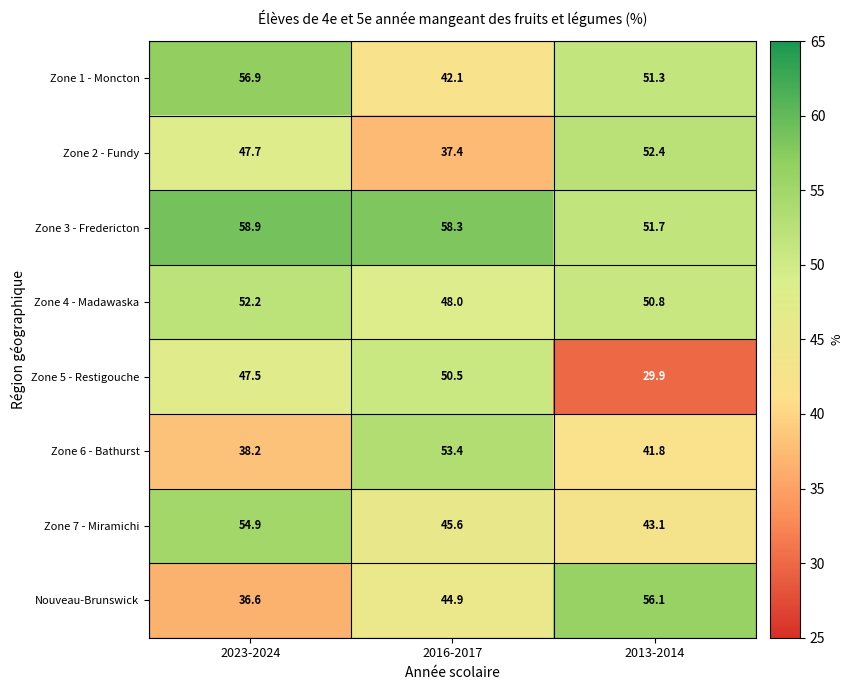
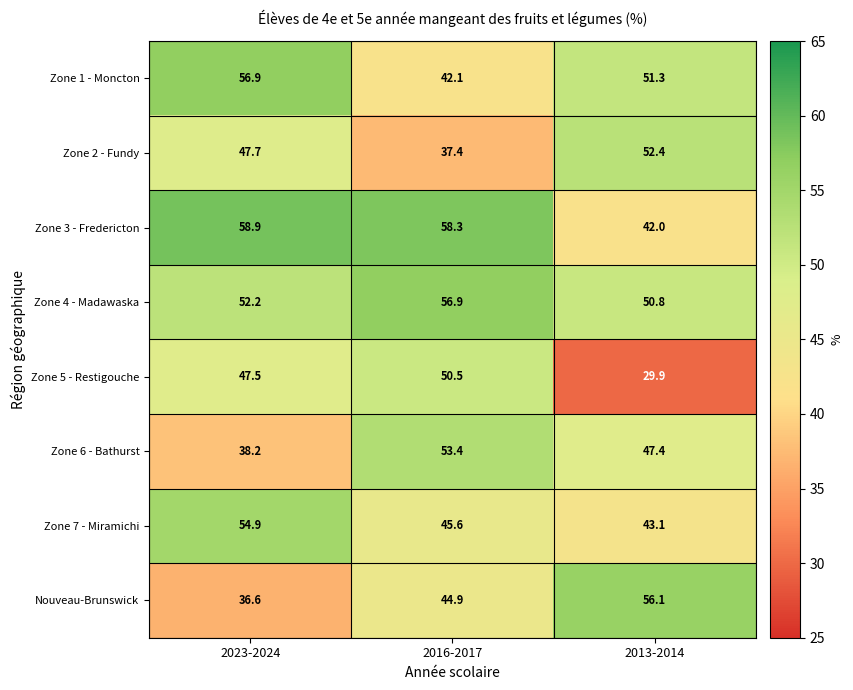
Zone 3 - Fredericton, 2013-2014: 51.7 -> 42.0
Zone 4 - Madawaska, 2016-2017: 48.0 -> 56.9
Zone 6 - Bathurst, 2013-2014: 41.8 -> 47.4
